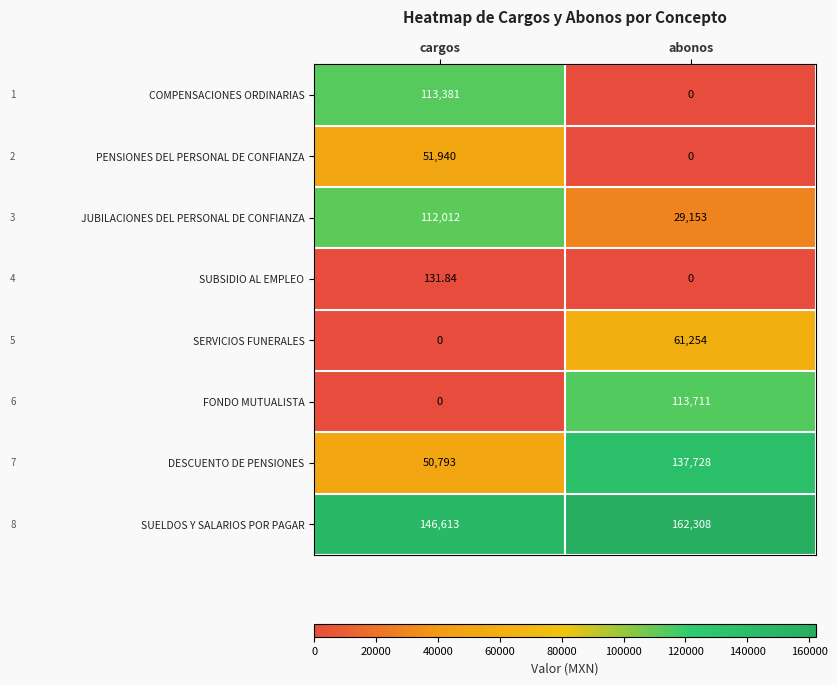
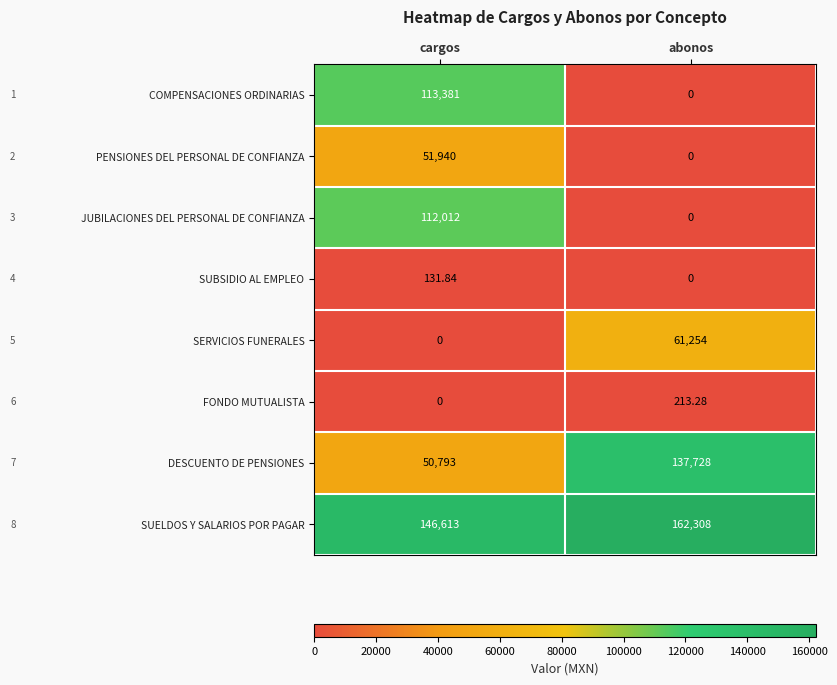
JUBILACIONES DEL PERSONAL DE CONFIANZA, abonos: 29,153 -> 0
FONDO MUTUALISTA, abonos: 113,711 -> 213.28
